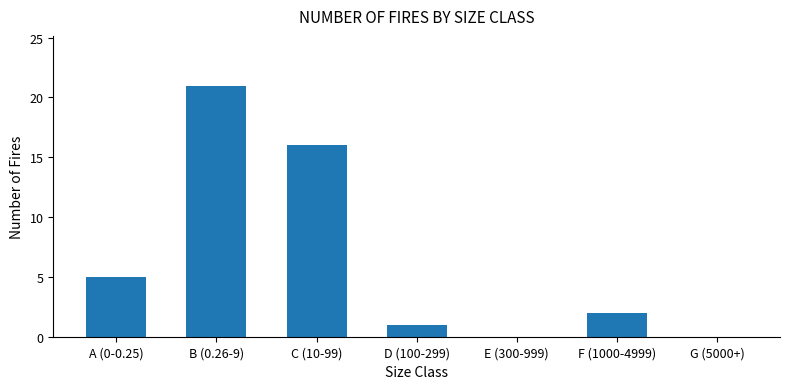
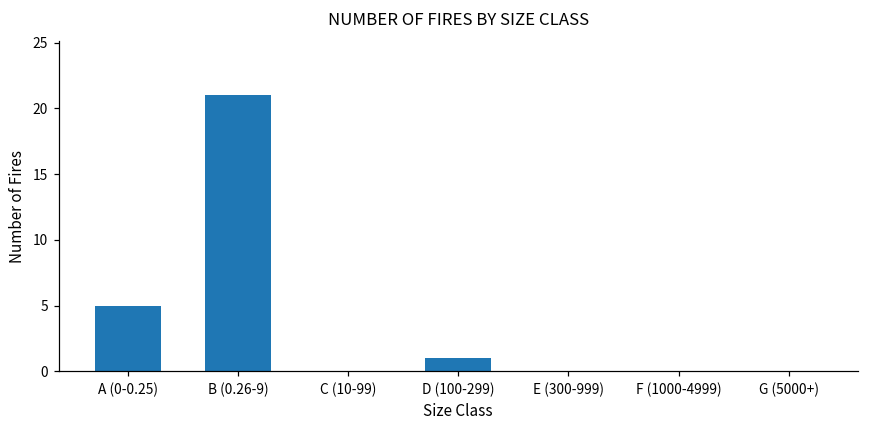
C (10-99): 16 -> 0
F (1000-4999): 2 -> 0
